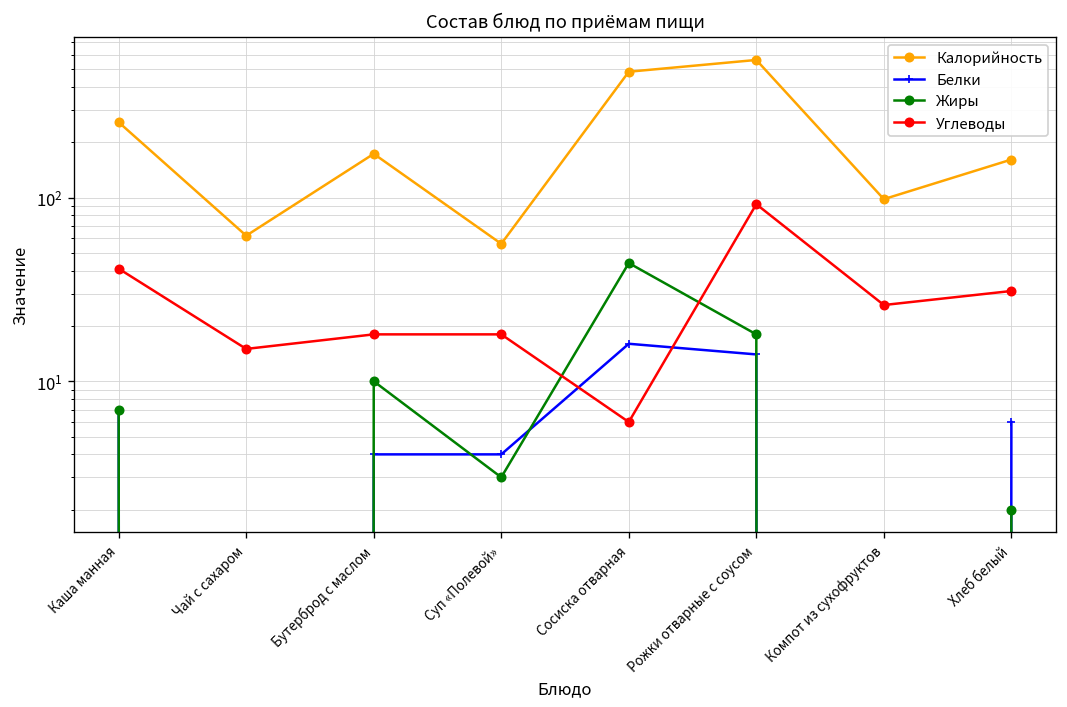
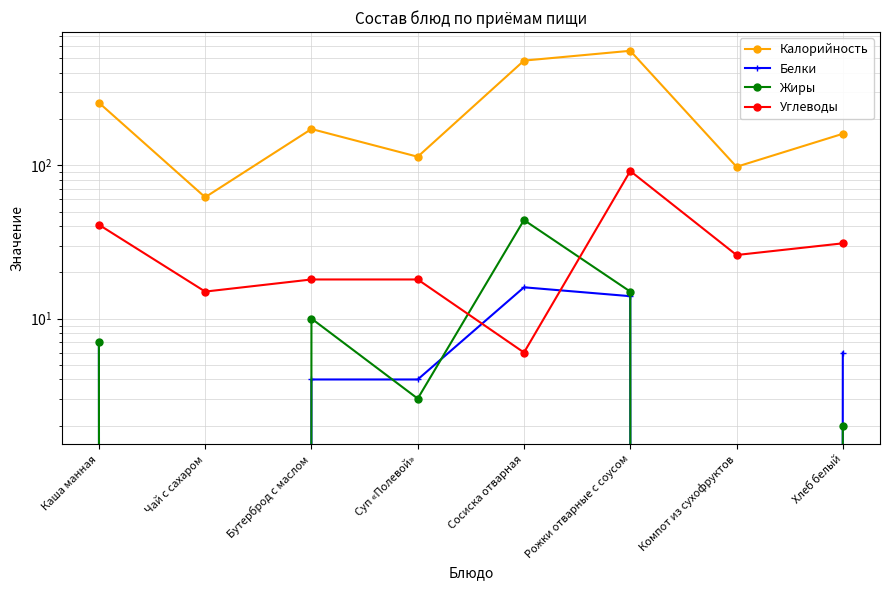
Калорийность, Суп «Полевой»: 56 -> 110
Жиры, Рожки отварные с соусом: 18 -> 15
